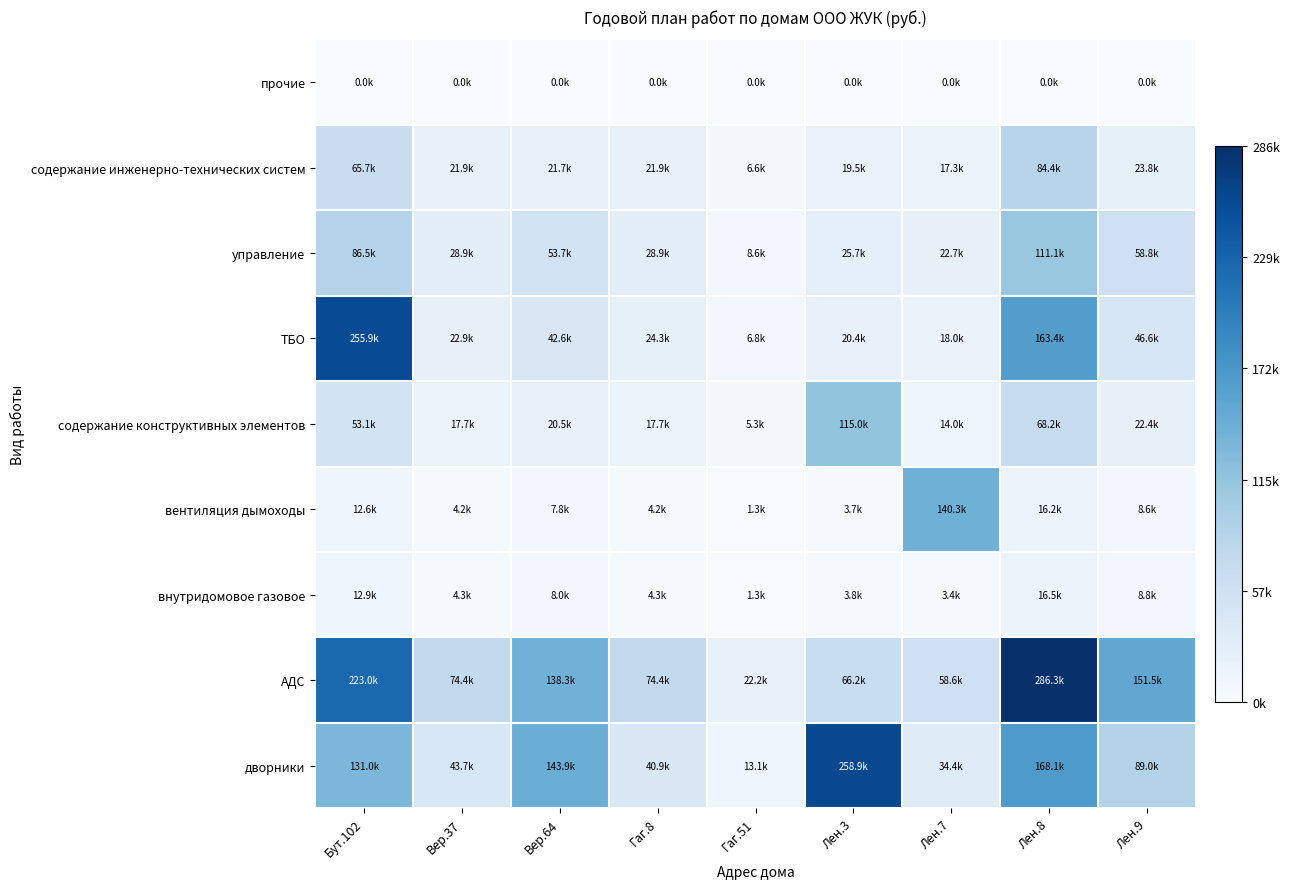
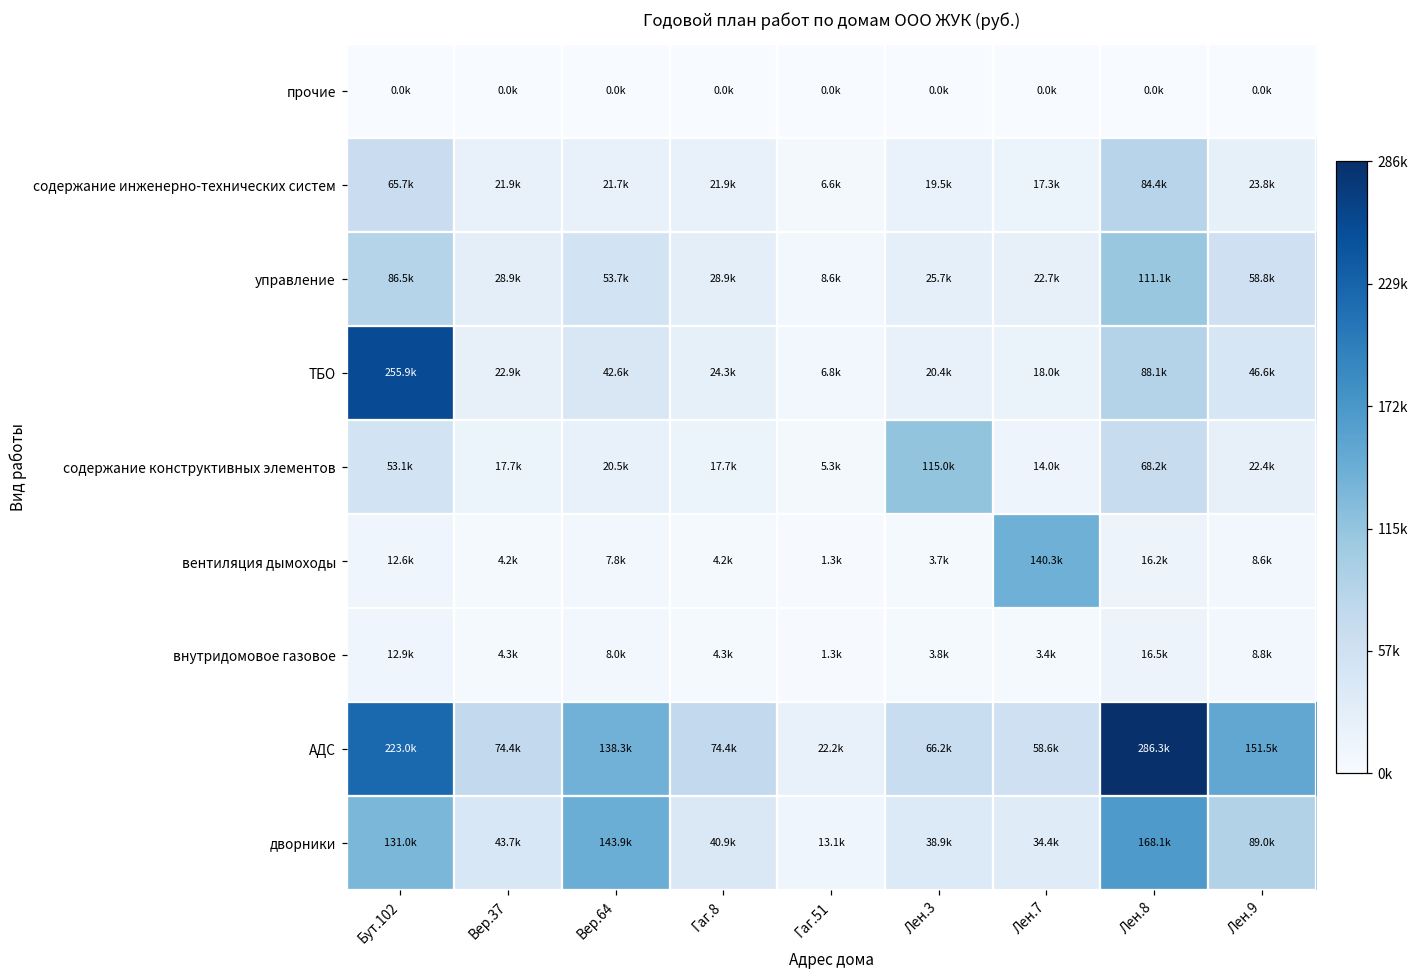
ТБО, Лен.8: 163.4k -> 88.1k
дворники, Лен.3: 258.9k -> 38.9k
